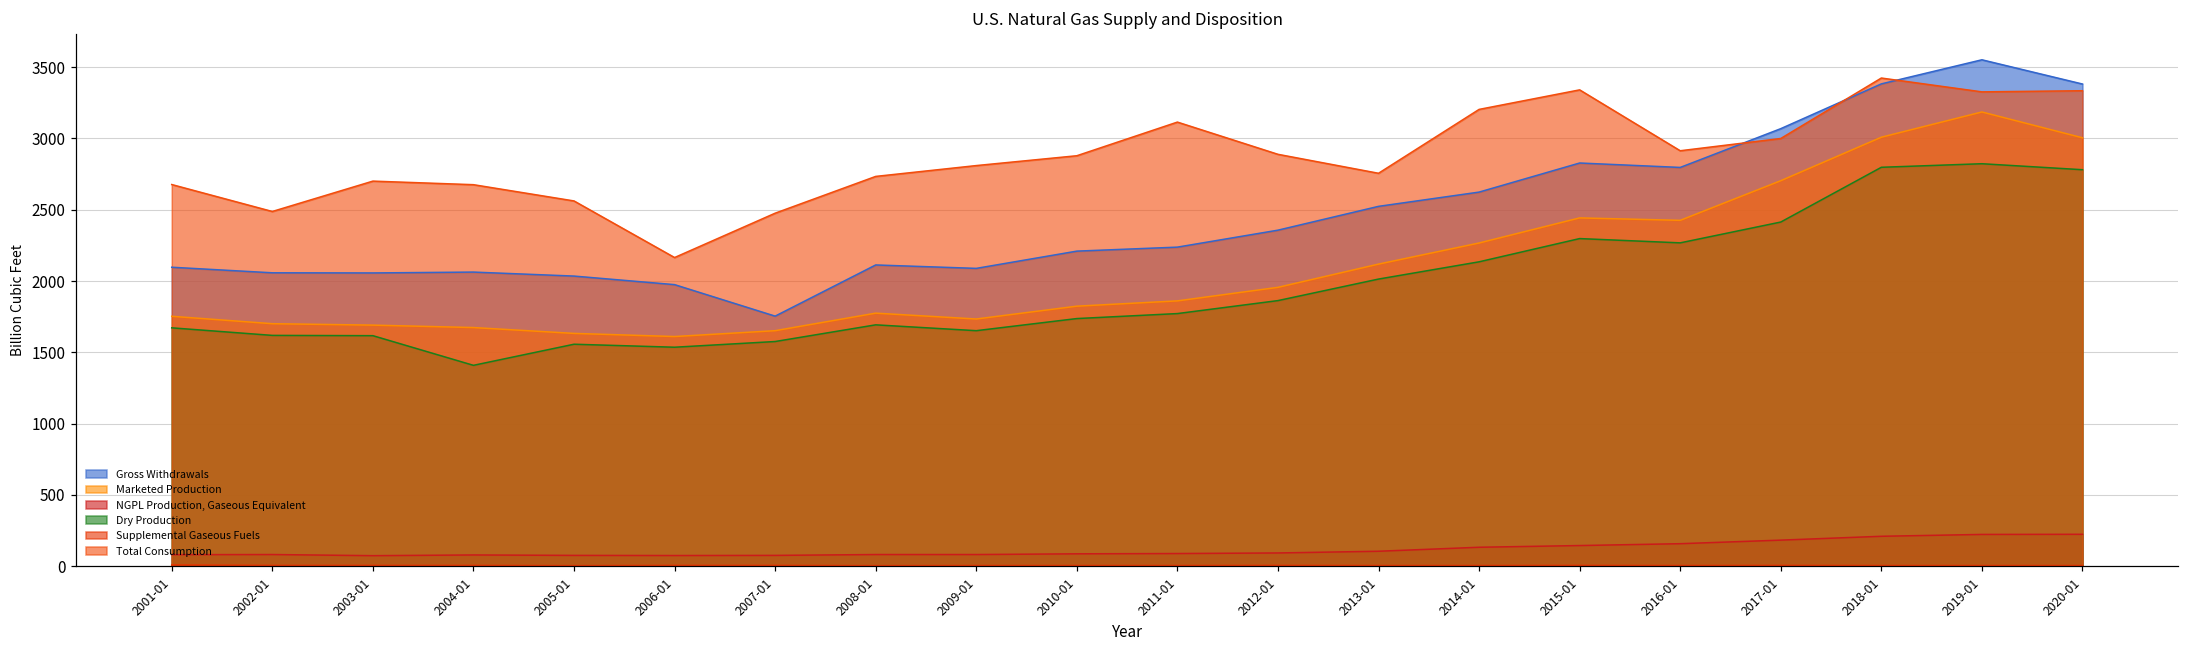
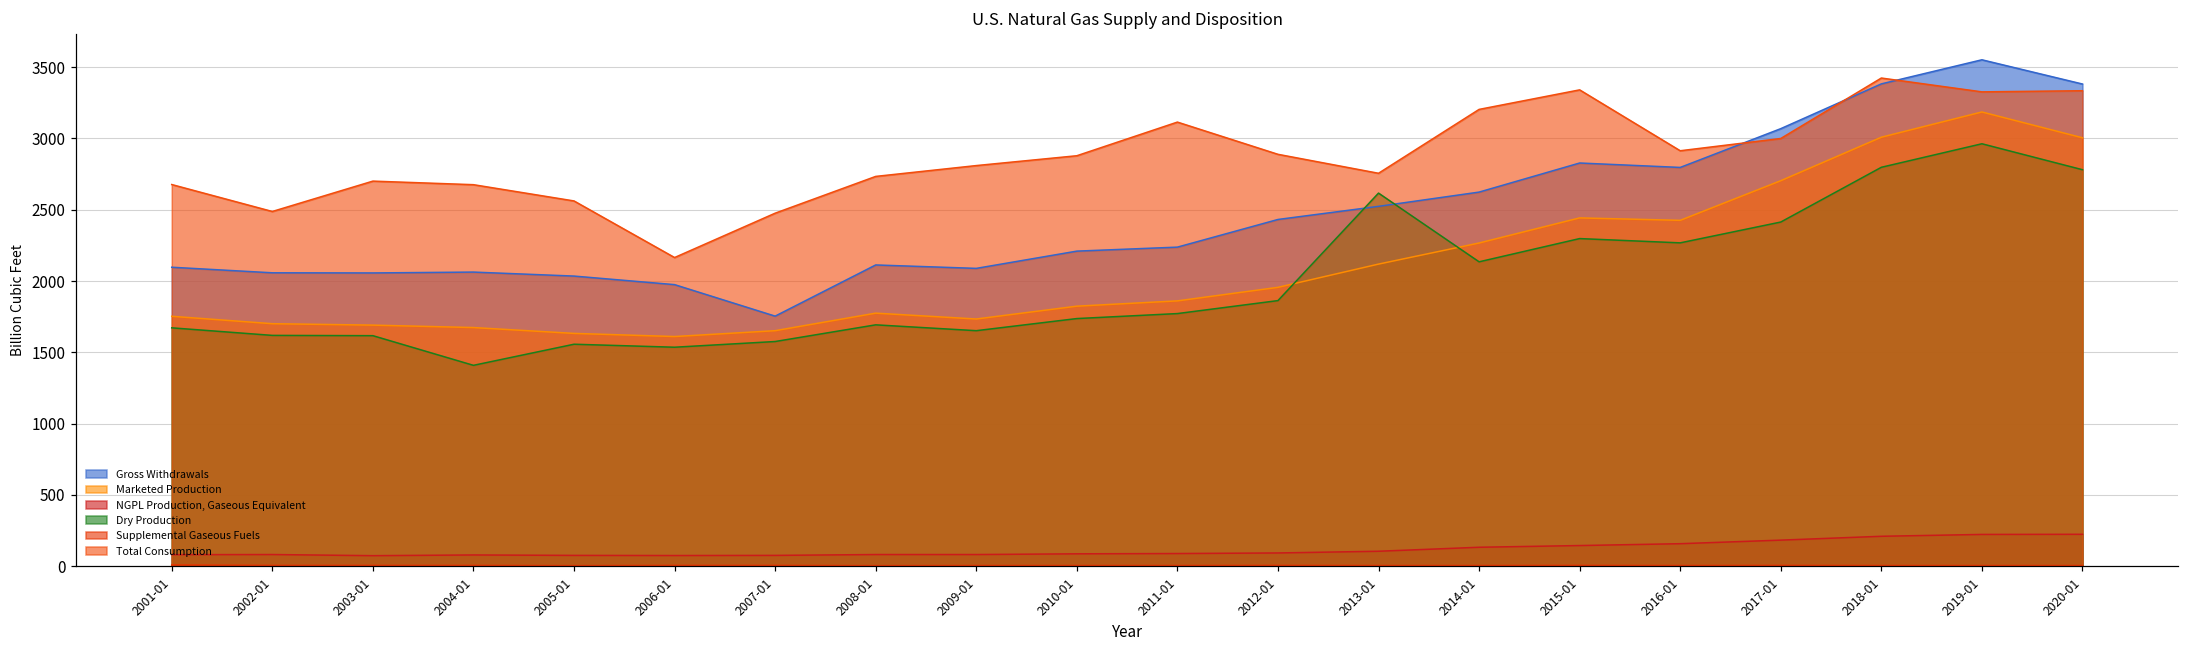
Gross Withdrawals, 2012-01: 2360 -> 2430
Dry Production, 2013-01: 2010 -> 2620
Dry Production, 2019-01: 2820 -> 2960
